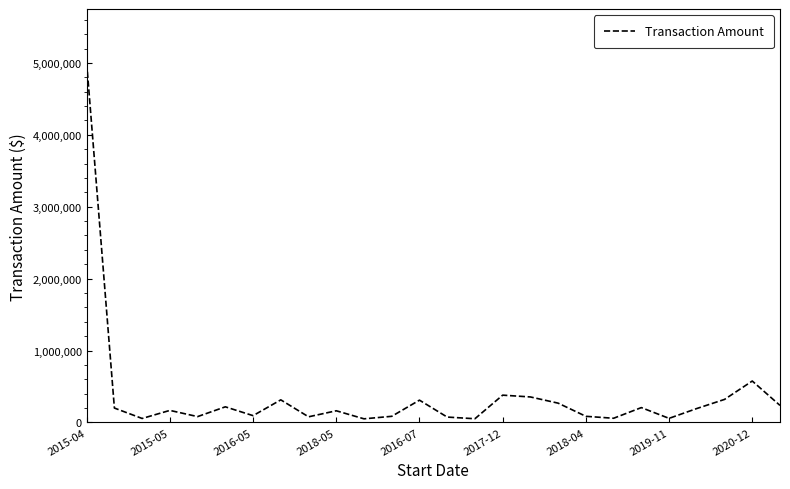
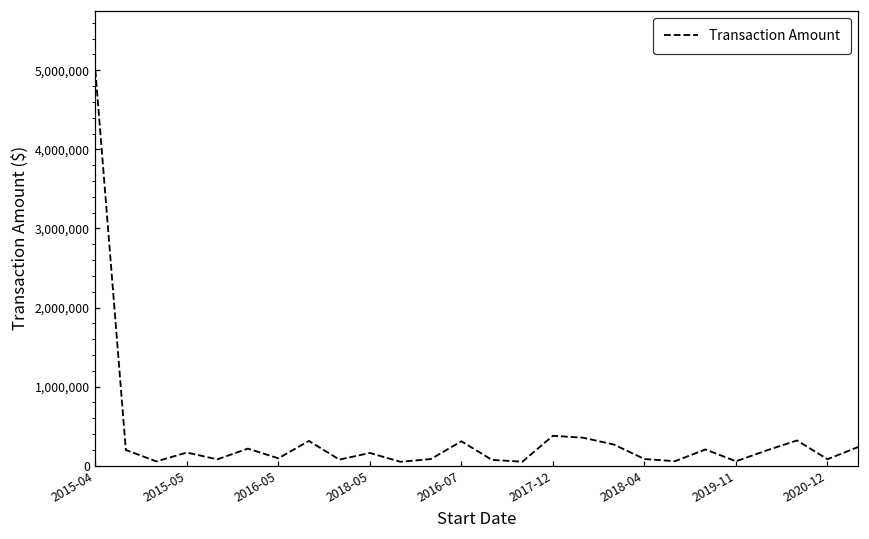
2020-12: 600,000 -> 100,000
